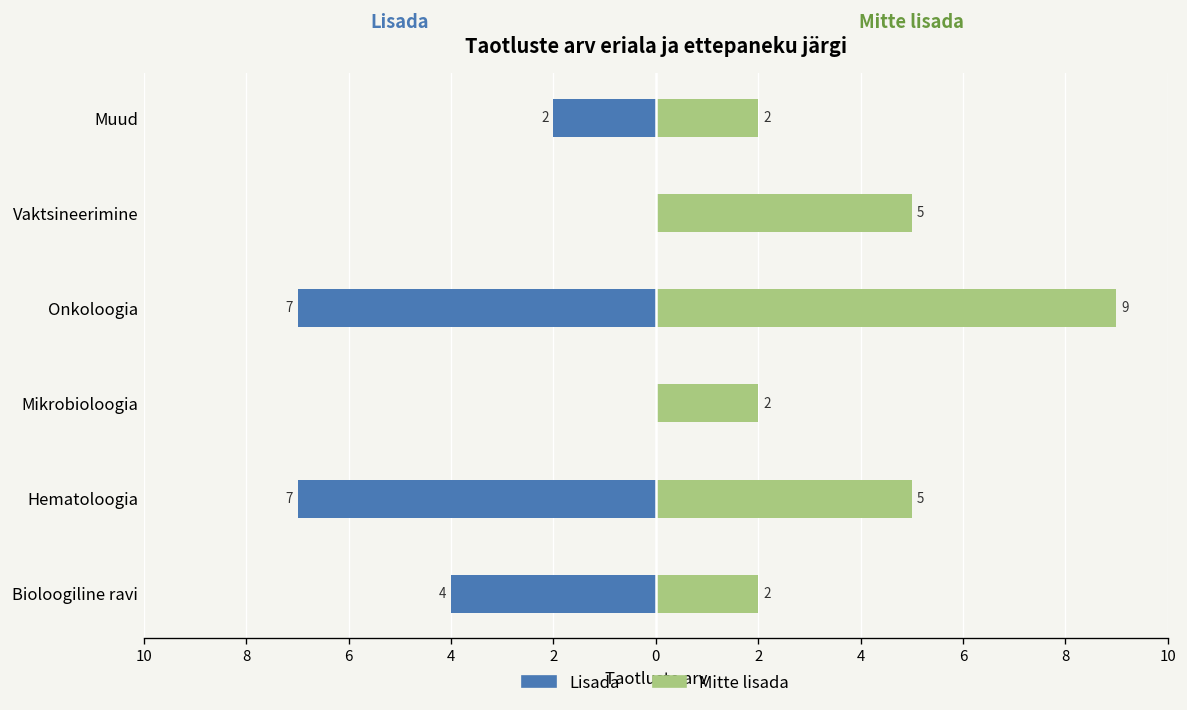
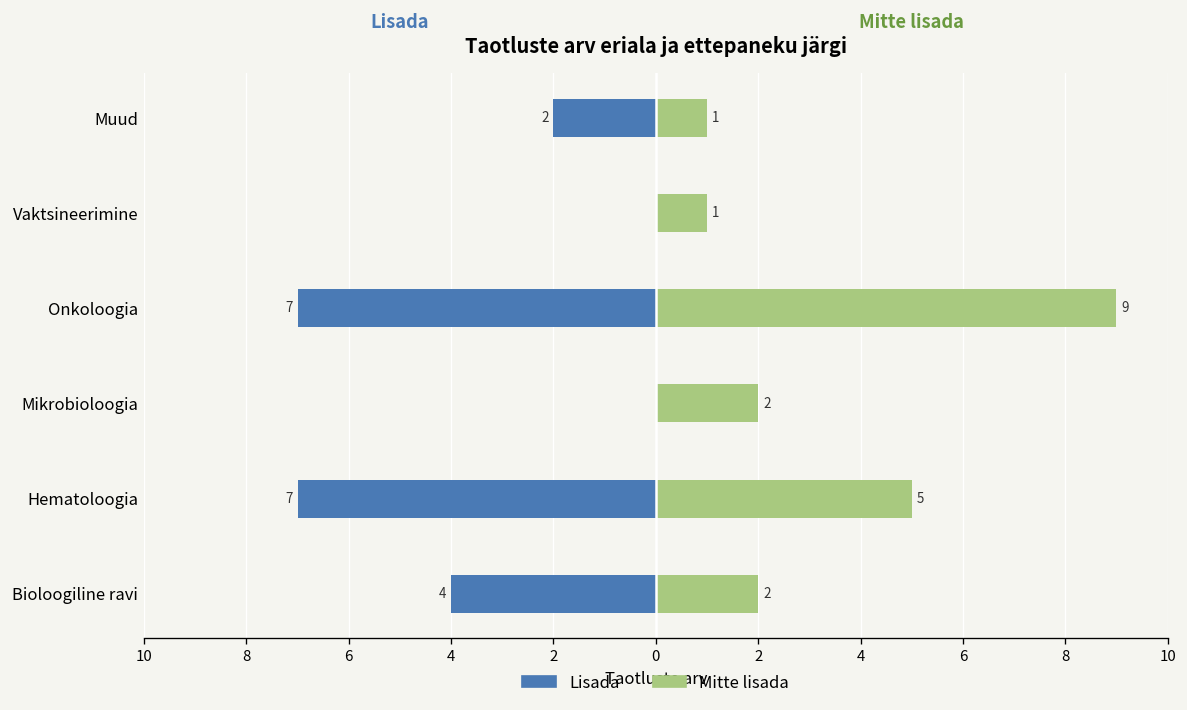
Mitte lisada, Muud: 2 -> 1
Mitte lisada, Vaktsineerimine: 5 -> 1
